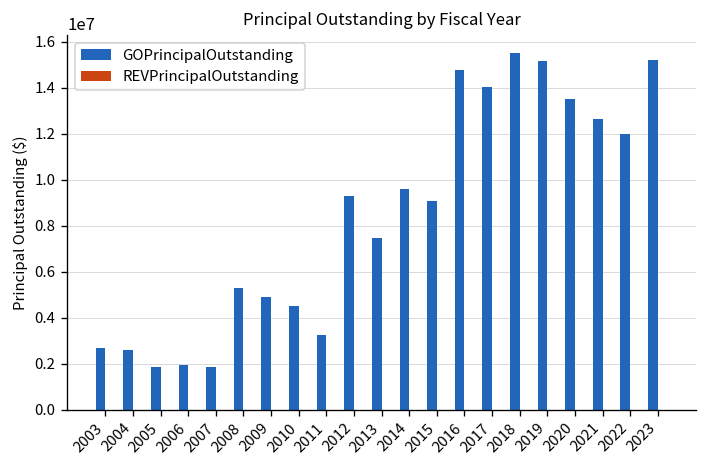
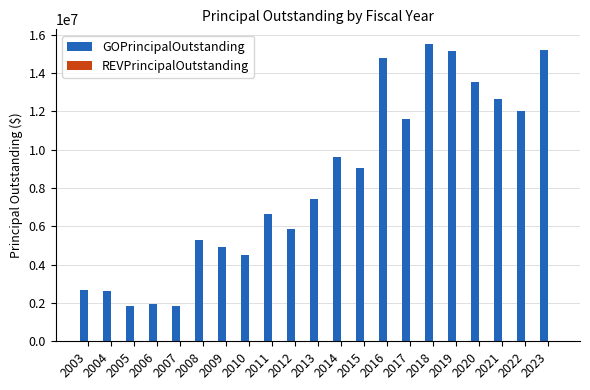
GOPrincipalOutstanding, 2011: 3300000 -> 6600000
GOPrincipalOutstanding, 2012: 9300000 -> 5900000
GOPrincipalOutstanding, 2017: 14000000 -> 11600000
